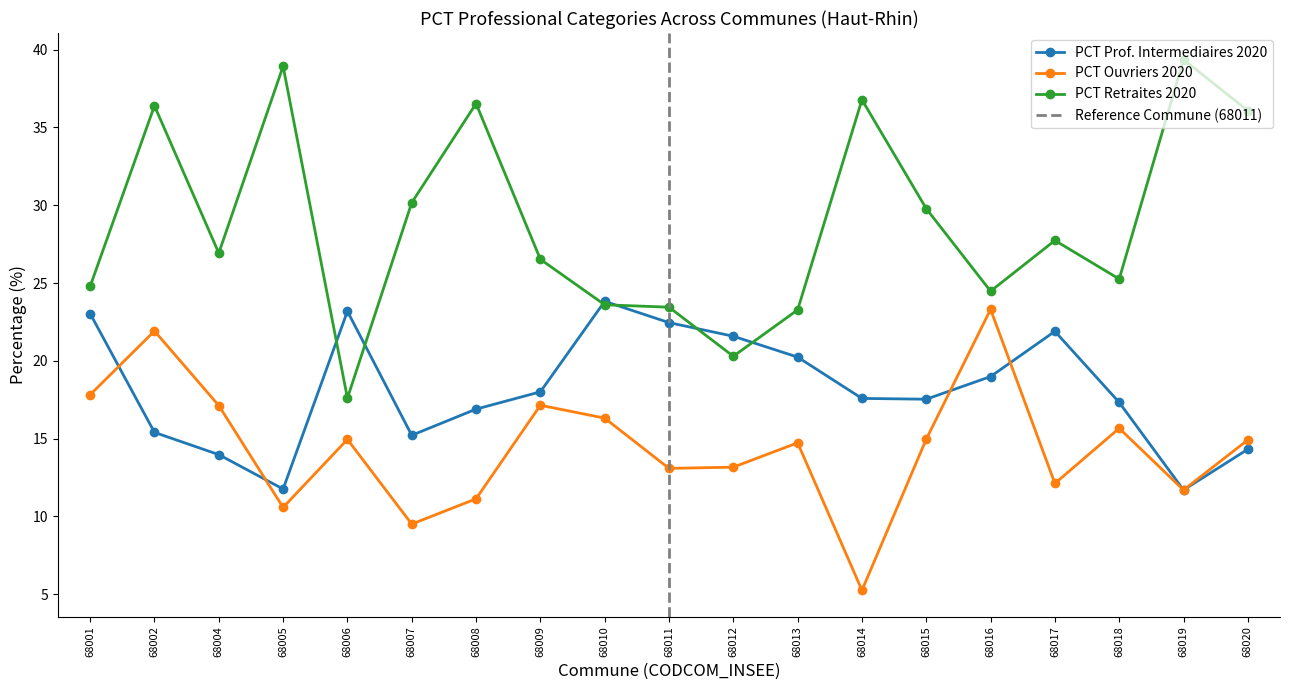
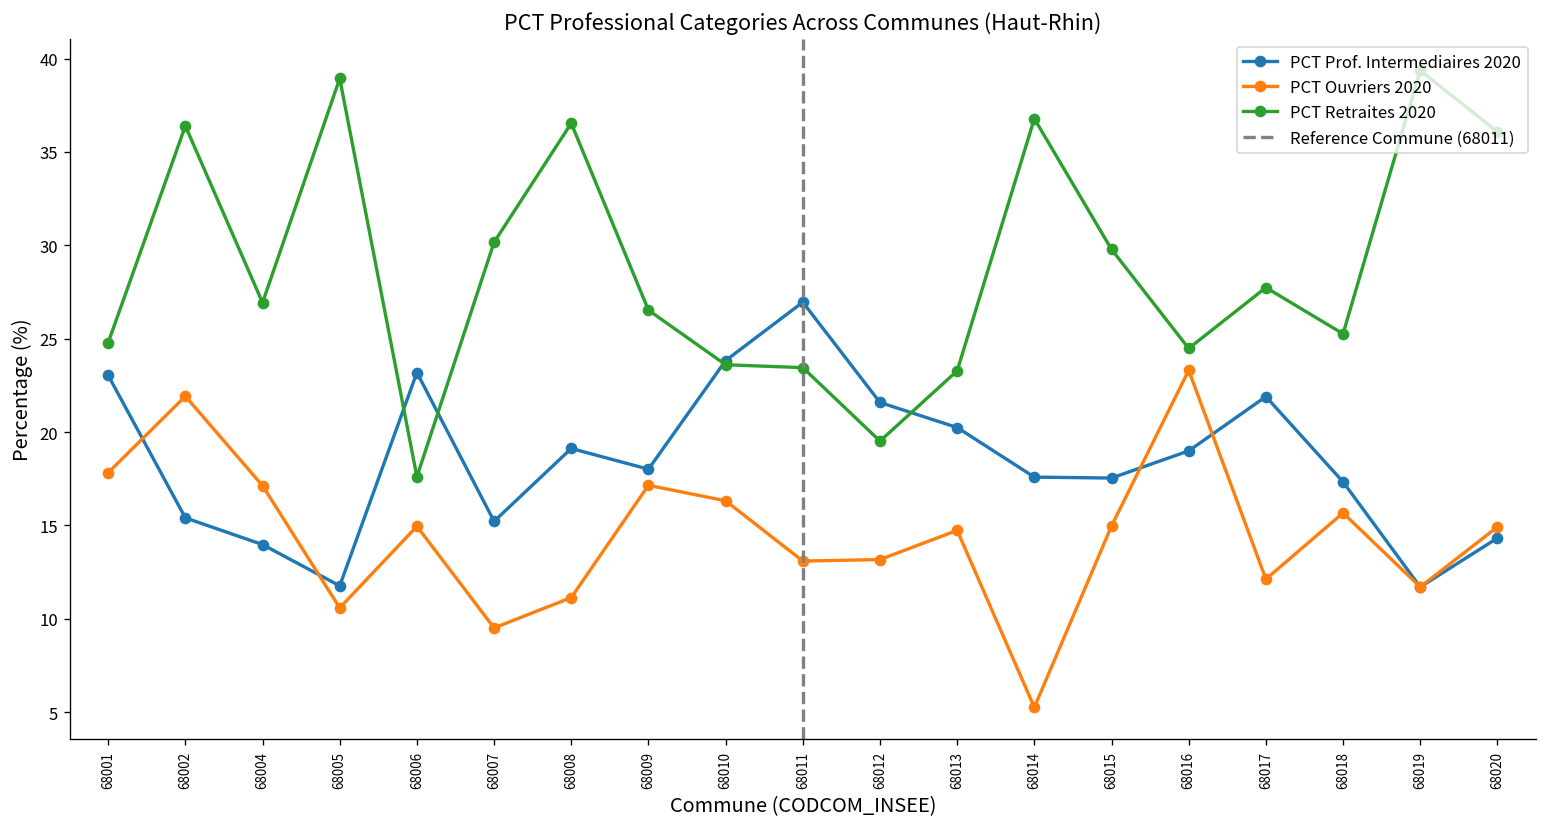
PCT Prof. Intermediaires 2020, 68008: 16.9 -> 19.1
PCT Prof. Intermediaires 2020, 68011: 22.5 -> 27.0
PCT Retraites 2020, 68012: 20.3 -> 19.5
